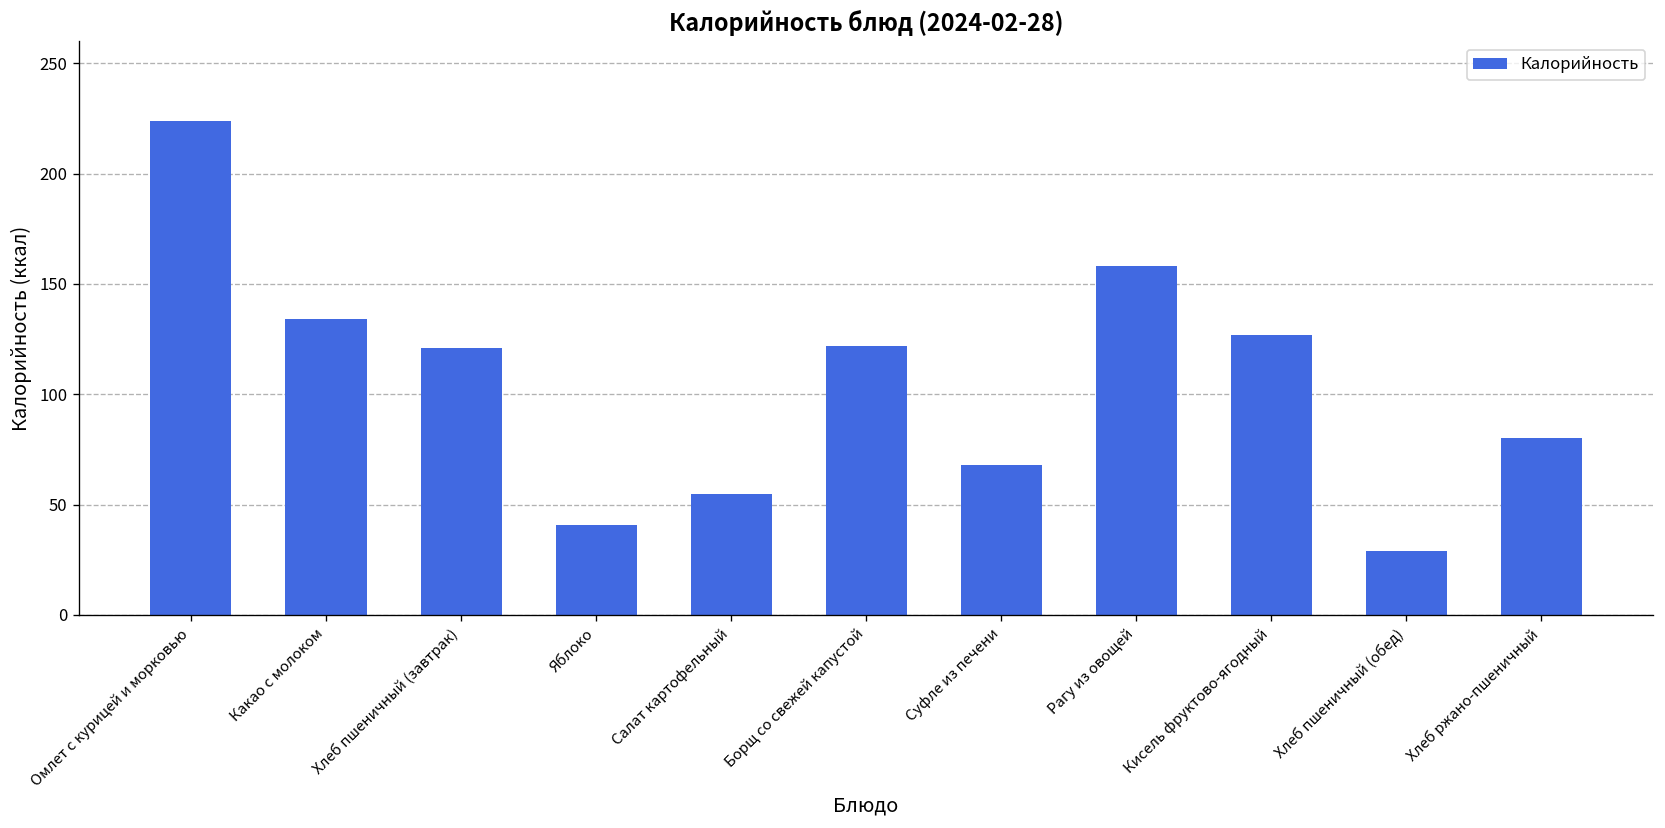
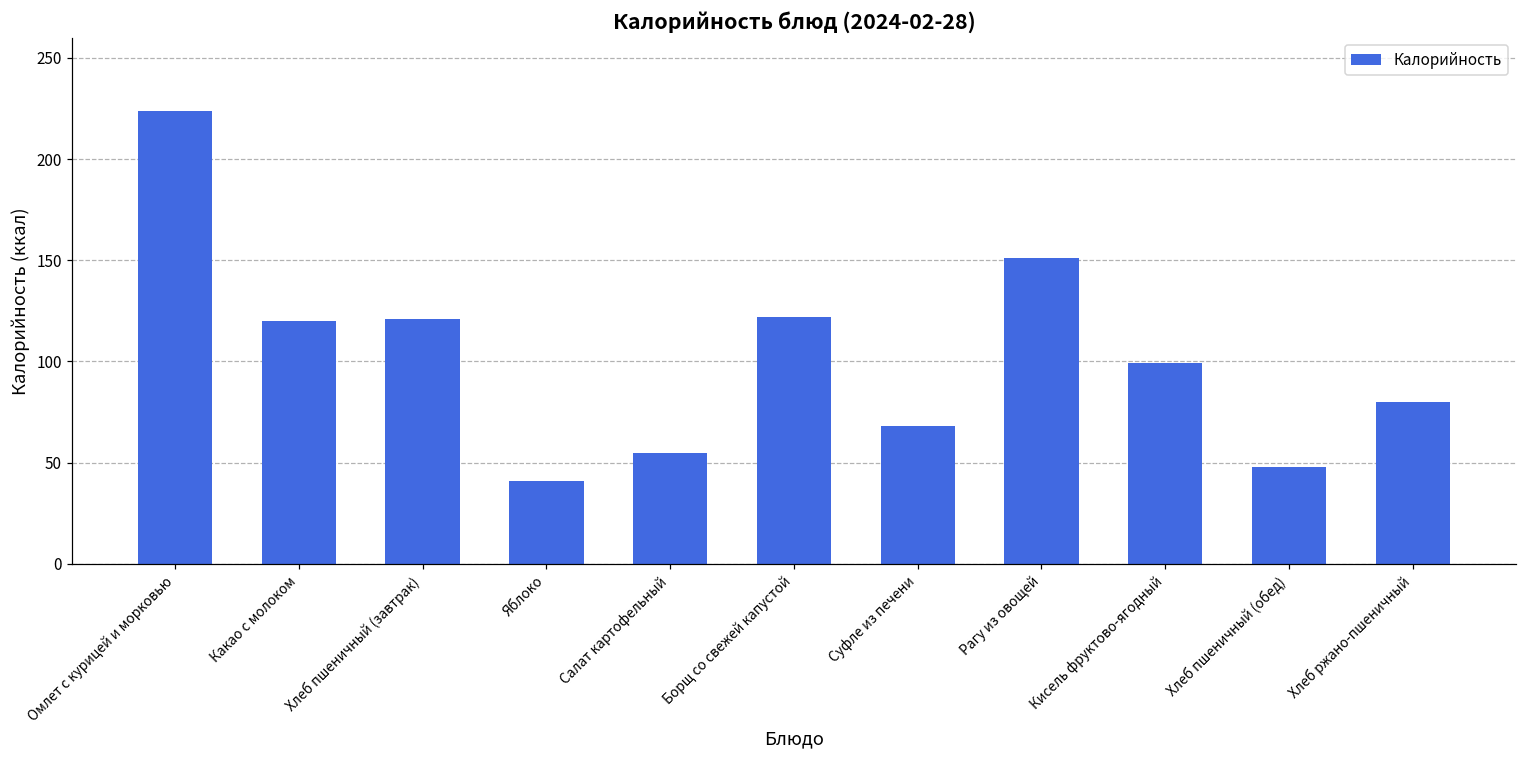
Какао с молоком: 134 -> 120
Рагу из овощей: 158 -> 151
Кисель фруктово-ягодный: 127 -> 99
Хлеб пшеничный (обед): 29 -> 48
